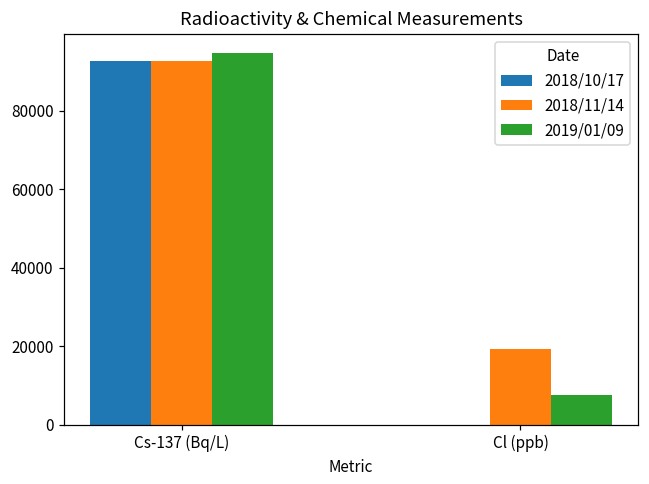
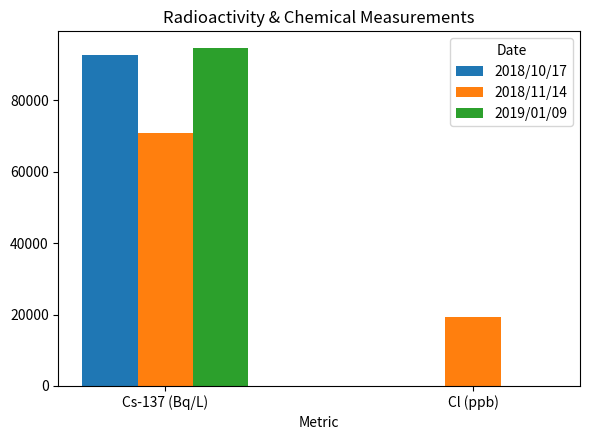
2018/11/14, Cs-137 (Bq/L): 93000 -> 71000
2019/01/09, Cl (ppb): 8000 -> 0
